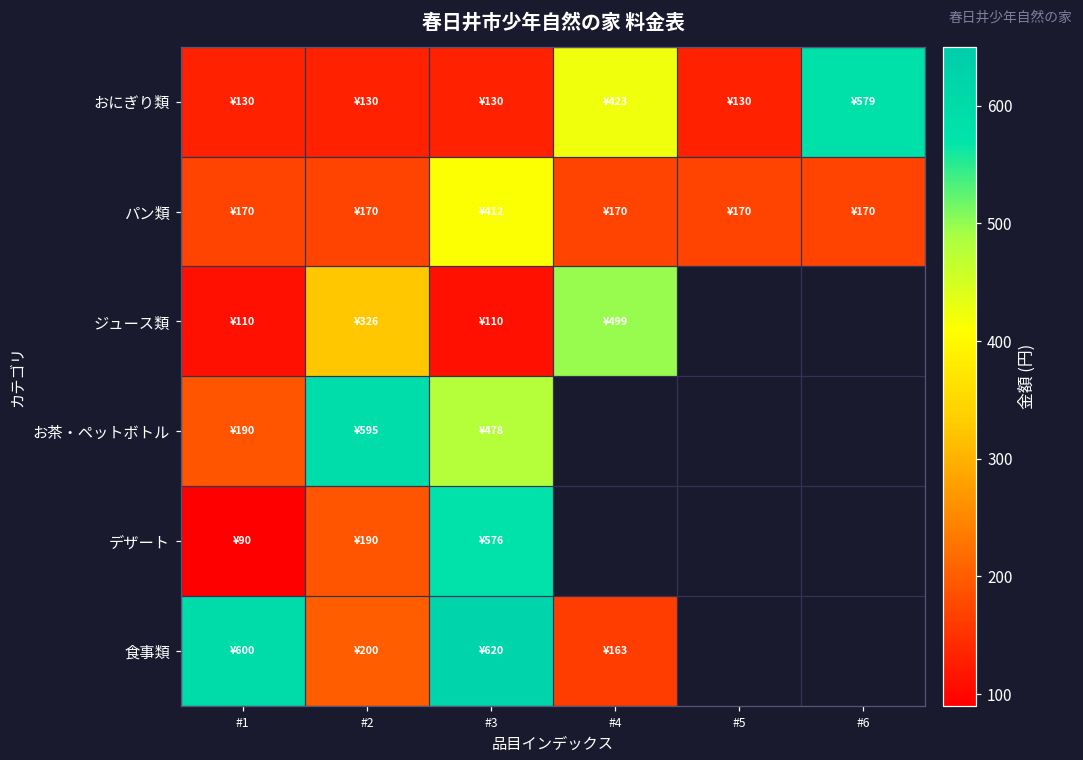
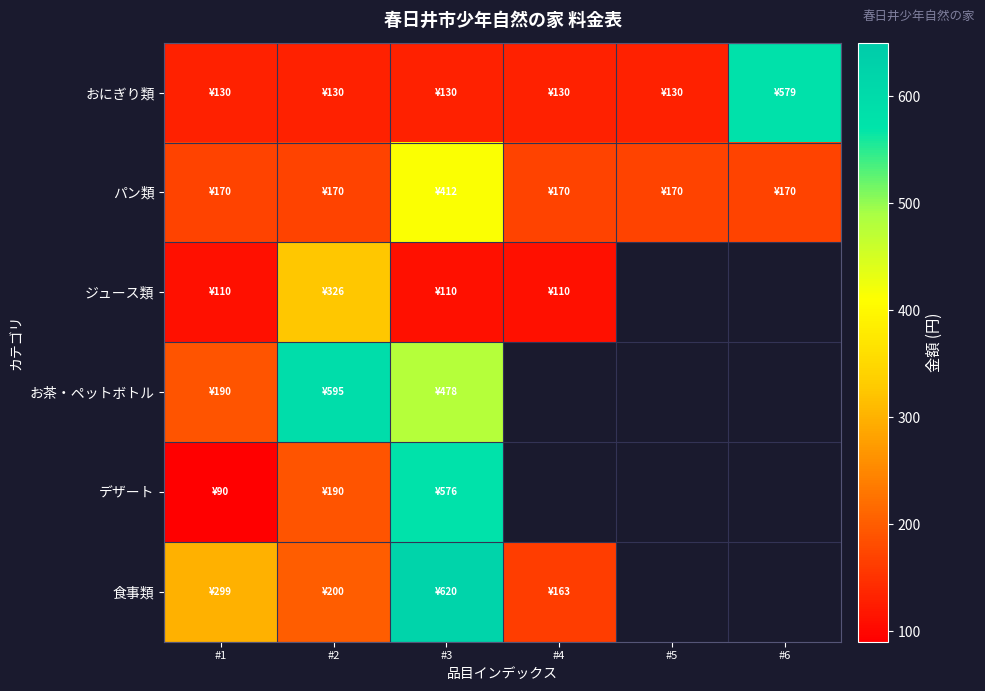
おにぎり類, #4: ¥423 -> ¥130
ジュース類, #4: ¥499 -> ¥110
食事類, #1: ¥600 -> ¥299
